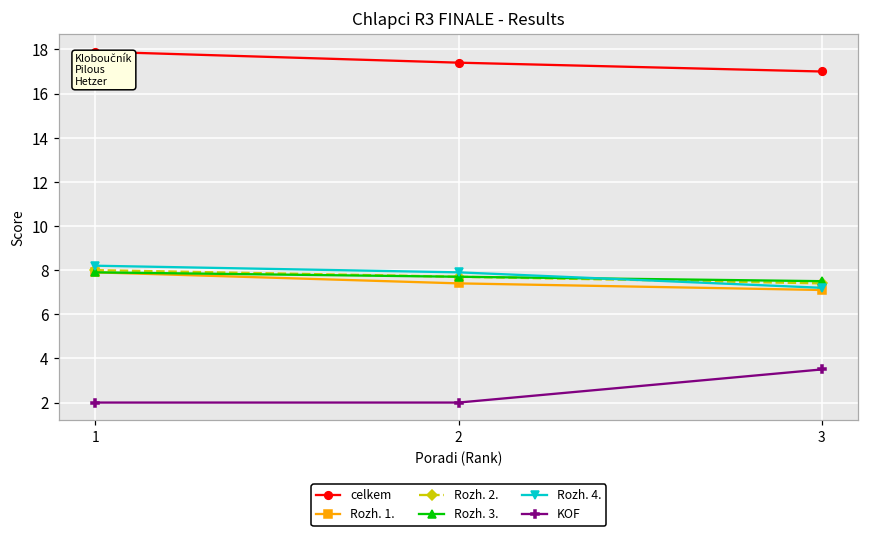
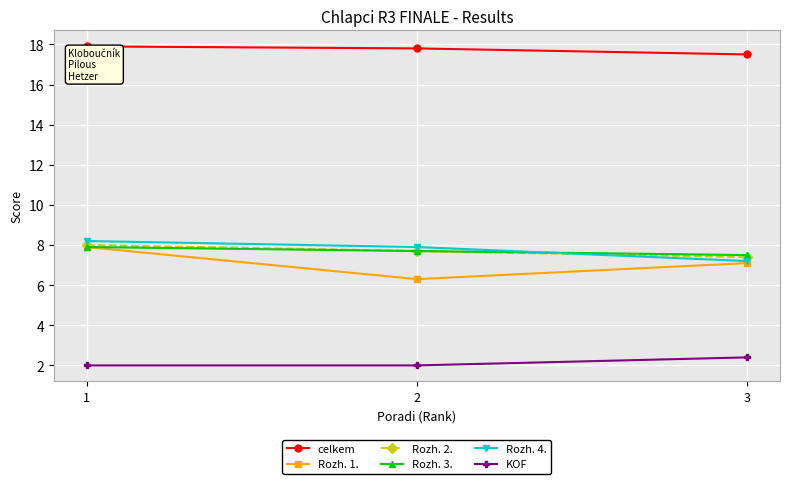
celkem, 2: 17.4 -> 17.8
Rozh. 1., 2: 7.4 -> 6.3
celkem, 3: 17.0 -> 17.5
KOF, 3: 3.5 -> 2.4
